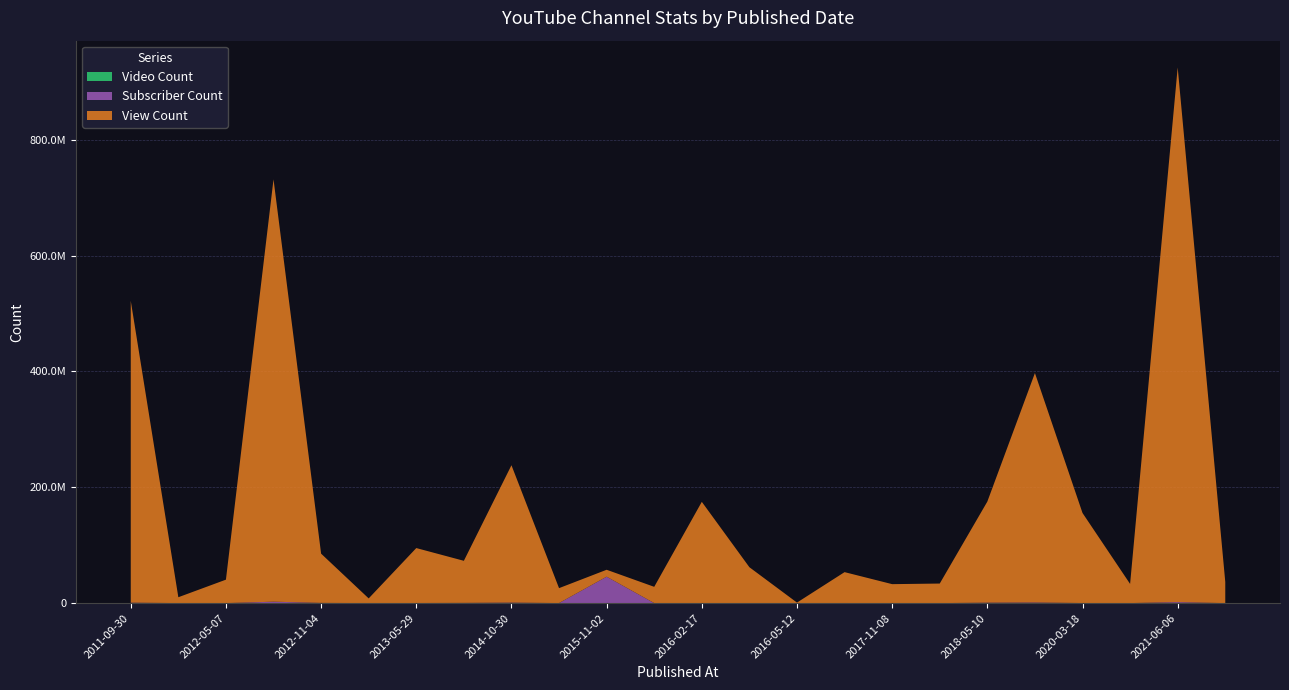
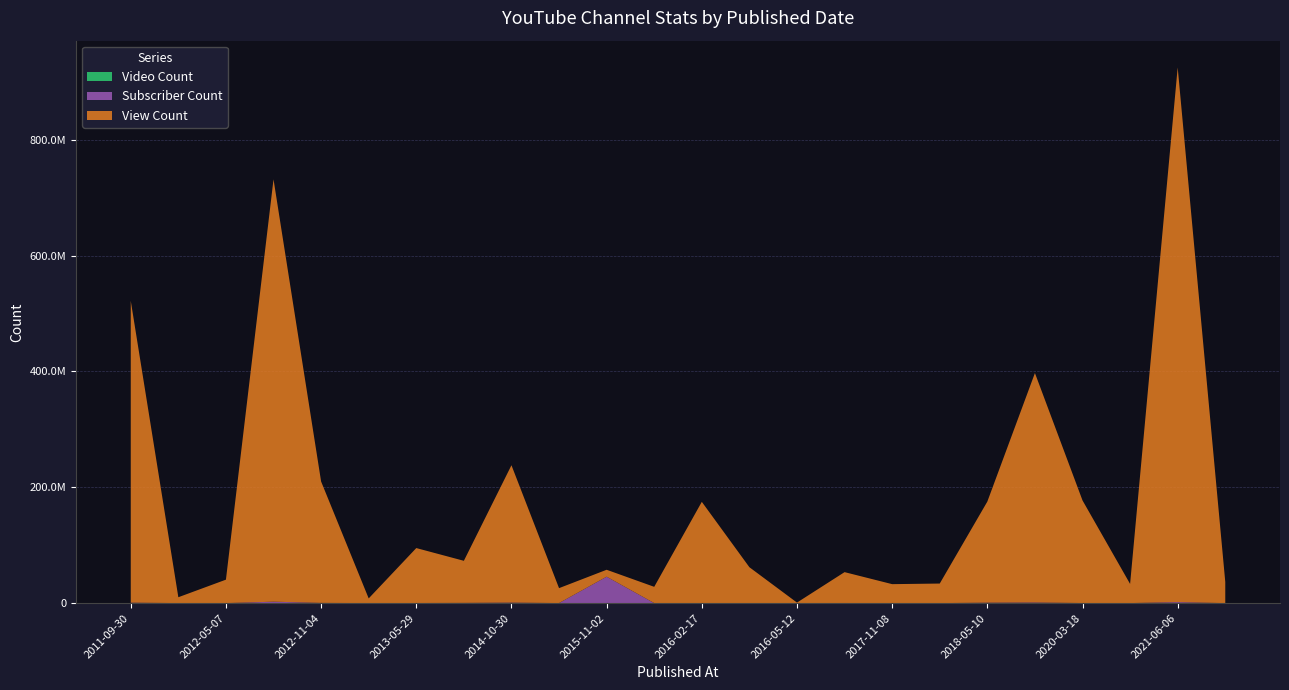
View Count, 2012-11-04: 80000000 -> 210000000
View Count, 2020-03-18: 160000000 -> 180000000
